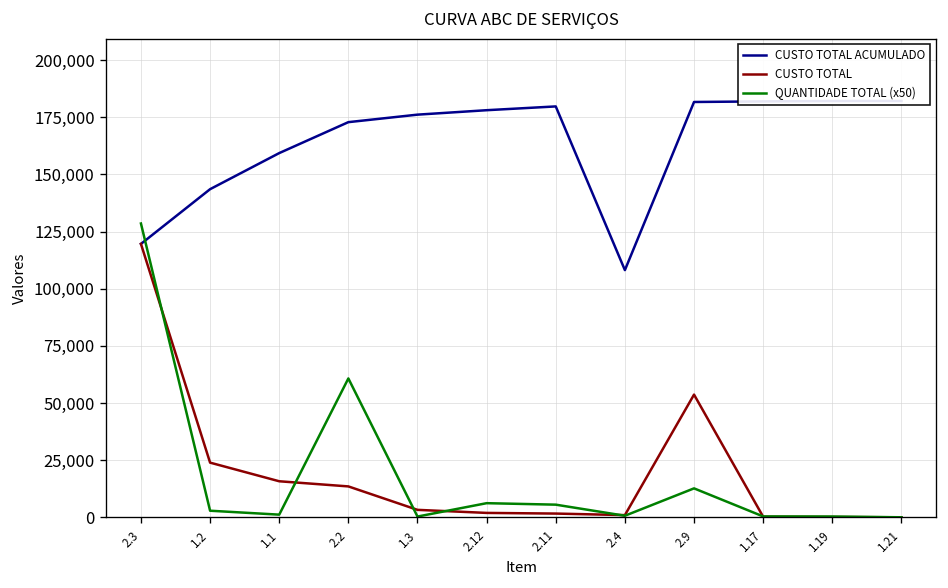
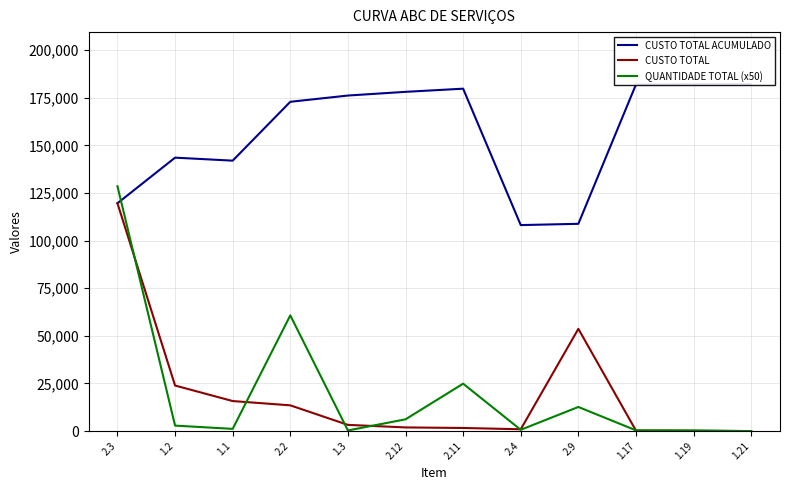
CUSTO TOTAL ACUMULADO, 1.1: 159,000 -> 142,000
QUANTIDADE TOTAL (x50), 2.11: 6,000 -> 25,000
CUSTO TOTAL ACUMULADO, 2.9: 182,000 -> 109,000
